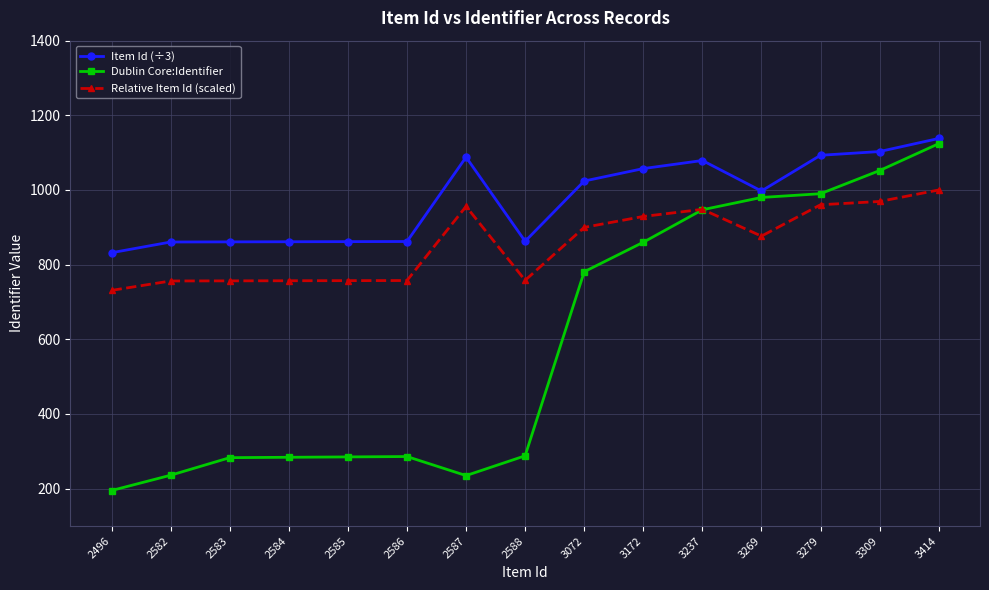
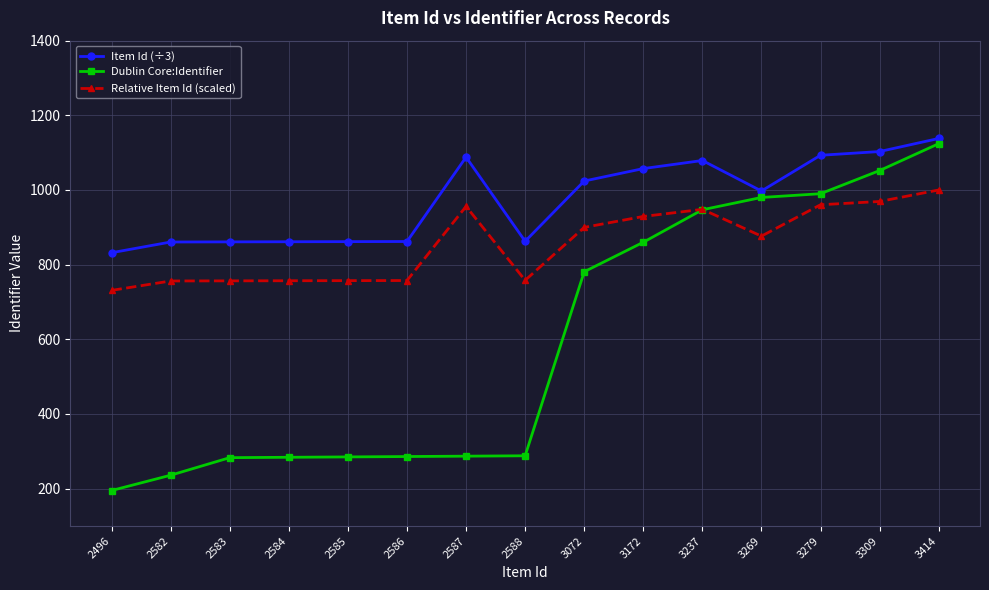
Dublin Core:Identifier, 2587: 240 -> 290
